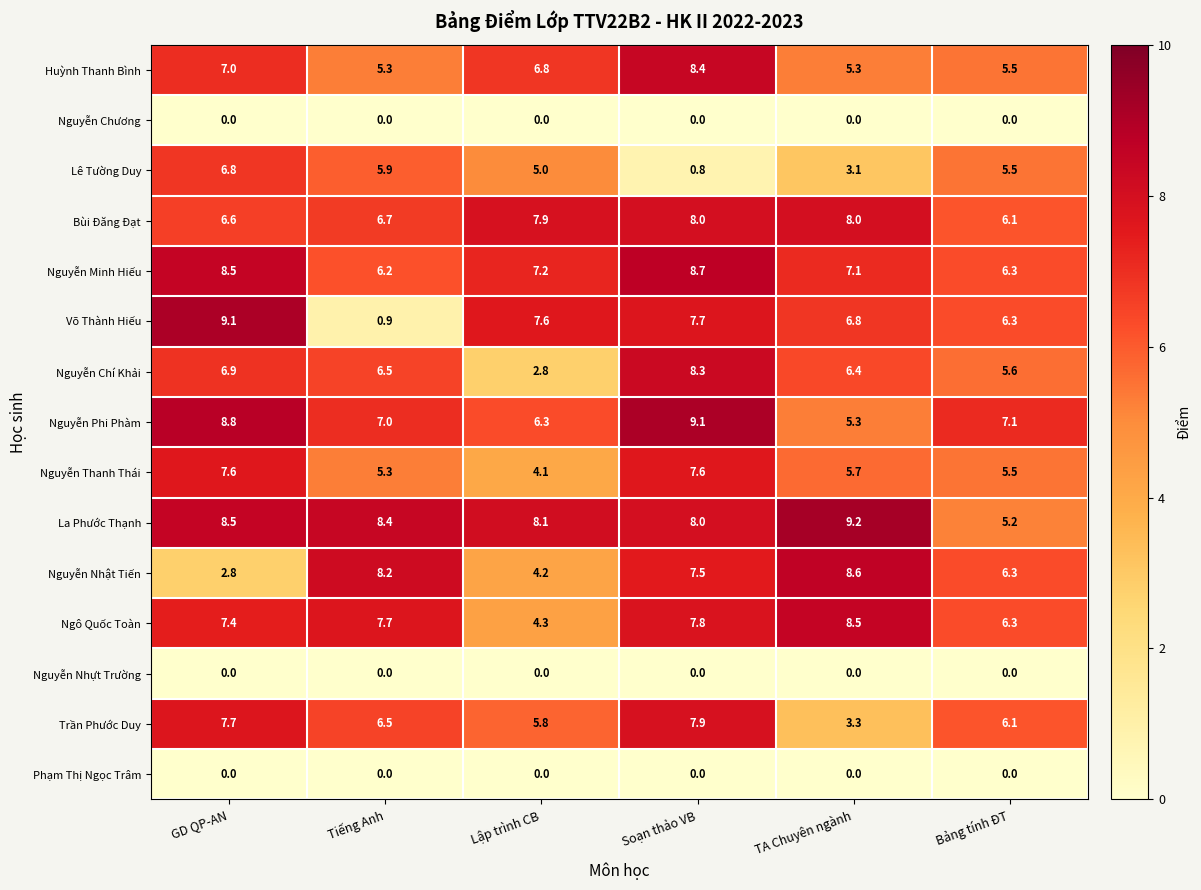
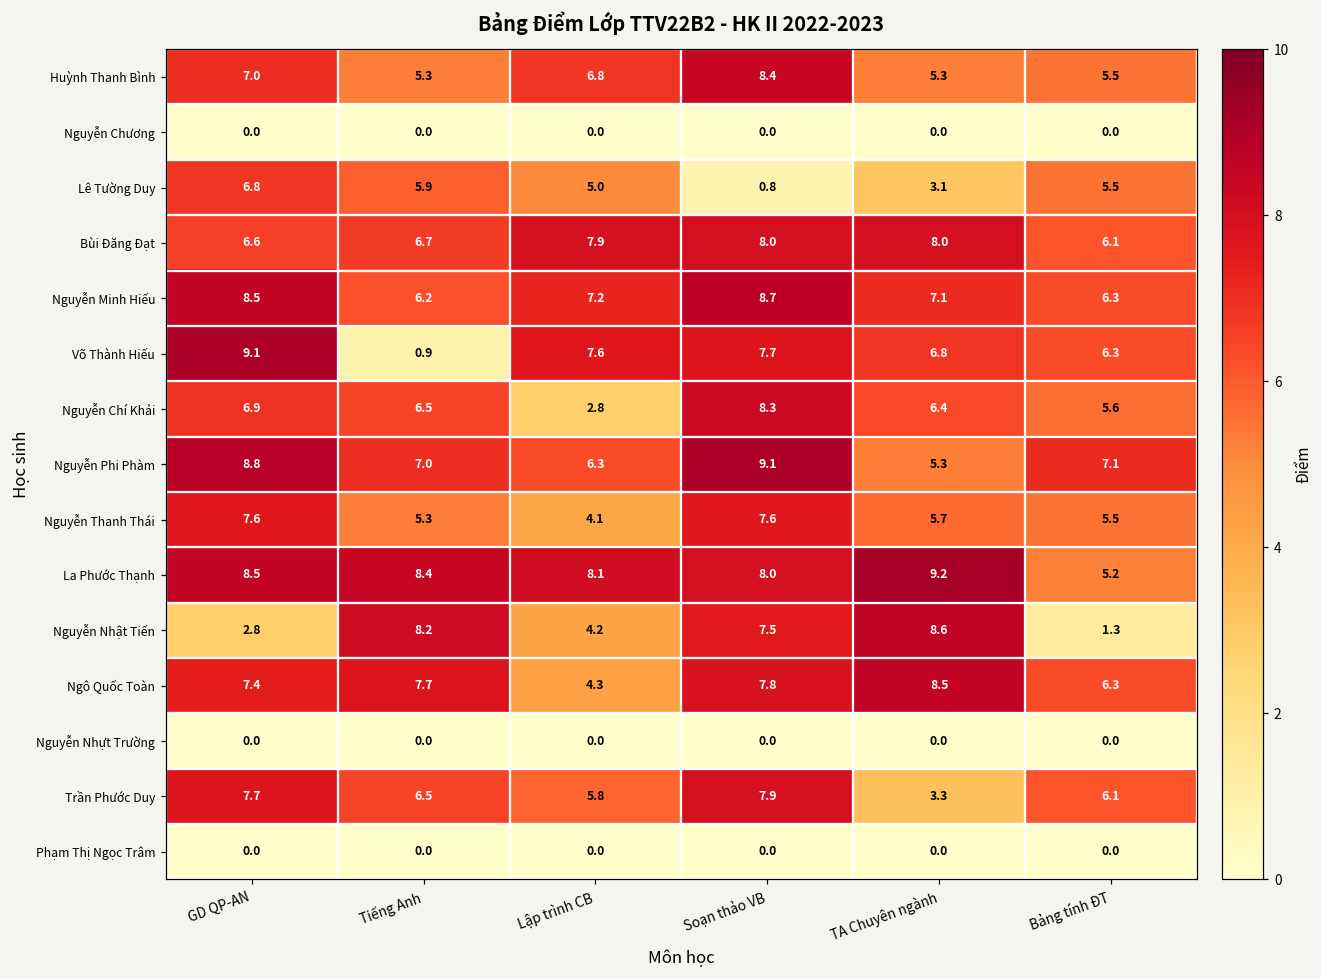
Nguyễn Nhật Tiến, Bảng tính ĐT: 6.3 -> 1.3
